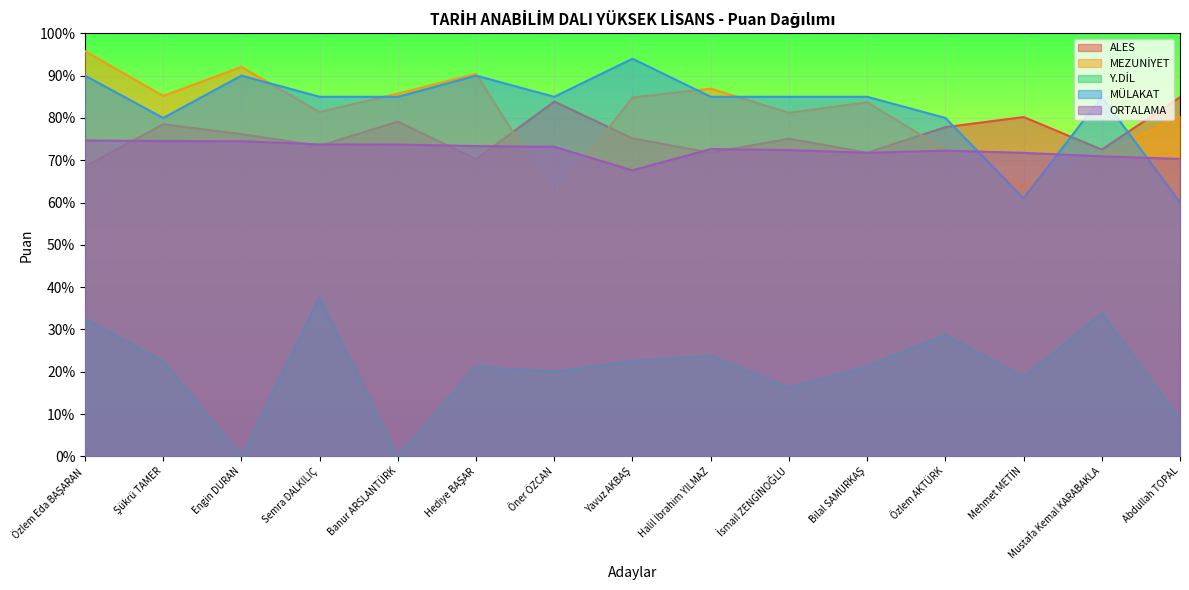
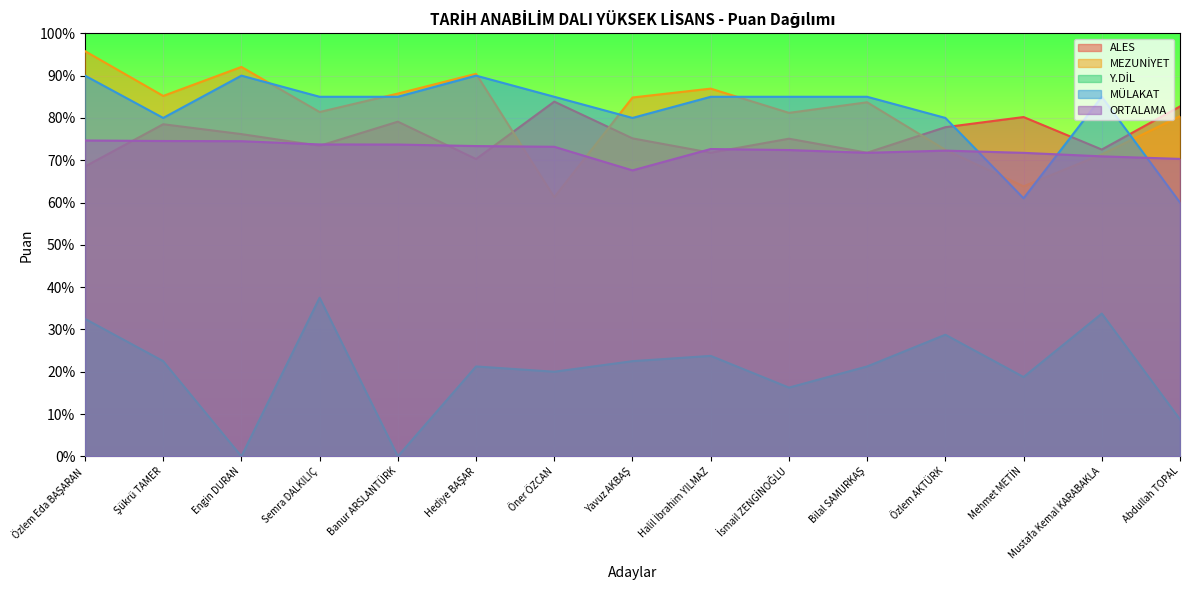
MÜLAKAT, Yavuz AKBAŞ: 94% -> 80%
ALES, Abdullah TOPAL: 85% -> 83%
